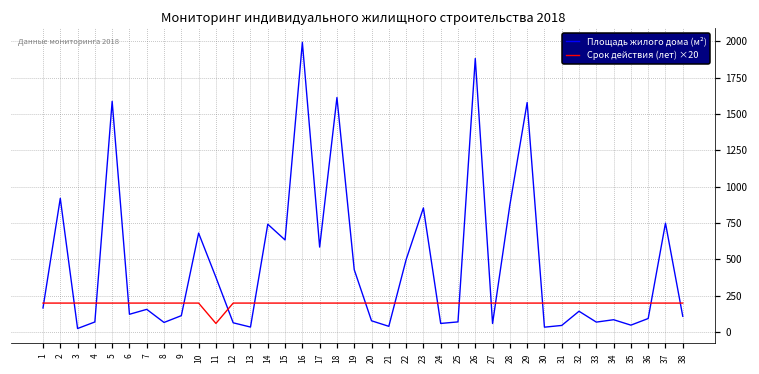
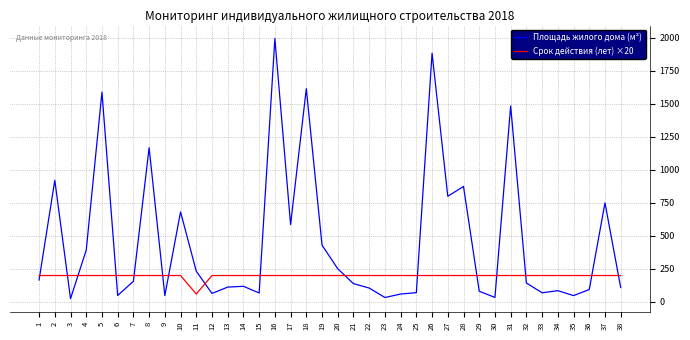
Площадь жилого дома (м²), 4: 70 -> 390
Площадь жилого дома (м²), 6: 120 -> 50
Площадь жилого дома (м²), 8: 70 -> 1170
Площадь жилого дома (м²), 9: 110 -> 50
Площадь жилого дома (м²), 11: 380 -> 230
Площадь жилого дома (м²), 13: 40 -> 110
Площадь жилого дома (м²), 14: 740 -> 120
Площадь жилого дома (м²), 15: 630 -> 70
Площадь жилого дома (м²), 20: 80 -> 250
Площадь жилого дома (м²), 21: 40 -> 140
Площадь жилого дома (м²), 22: 500 -> 110
Площадь жилого дома (м²), 23: 850 -> 30
Площадь жилого дома (м²), 27: 60 -> 800
Площадь жилого дома (м²), 29: 1580 -> 80
Площадь жилого дома (м²), 31: 50 -> 1480
